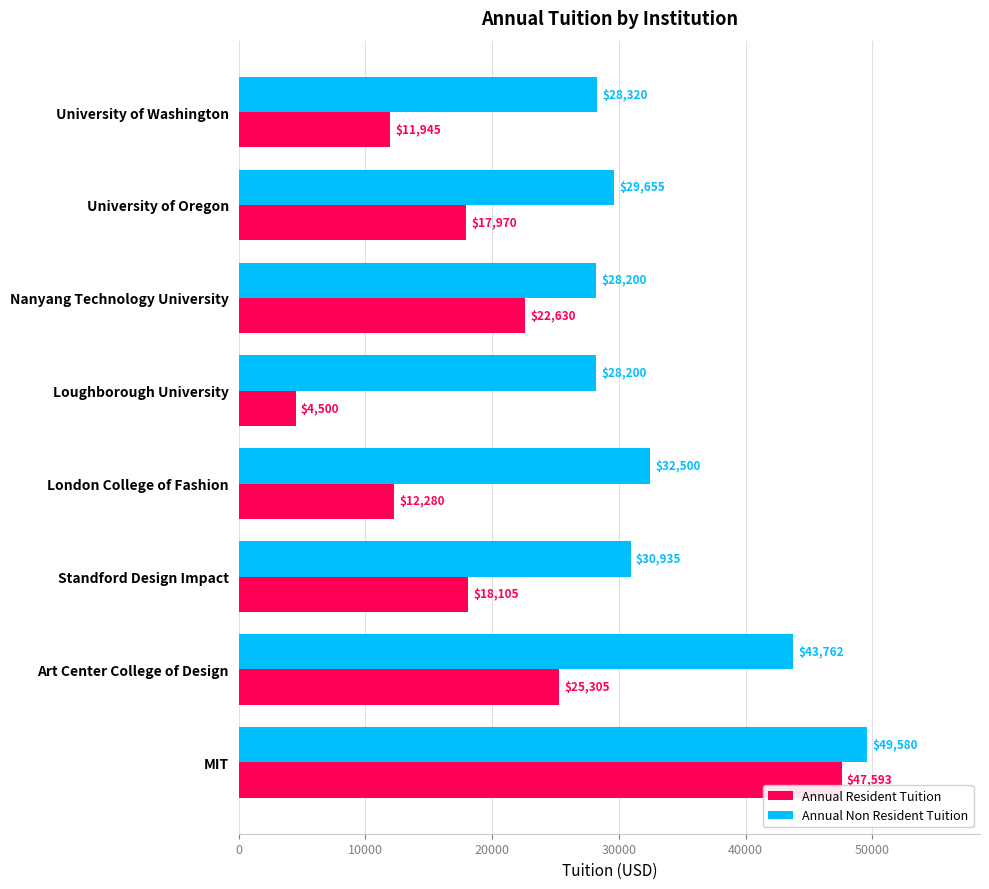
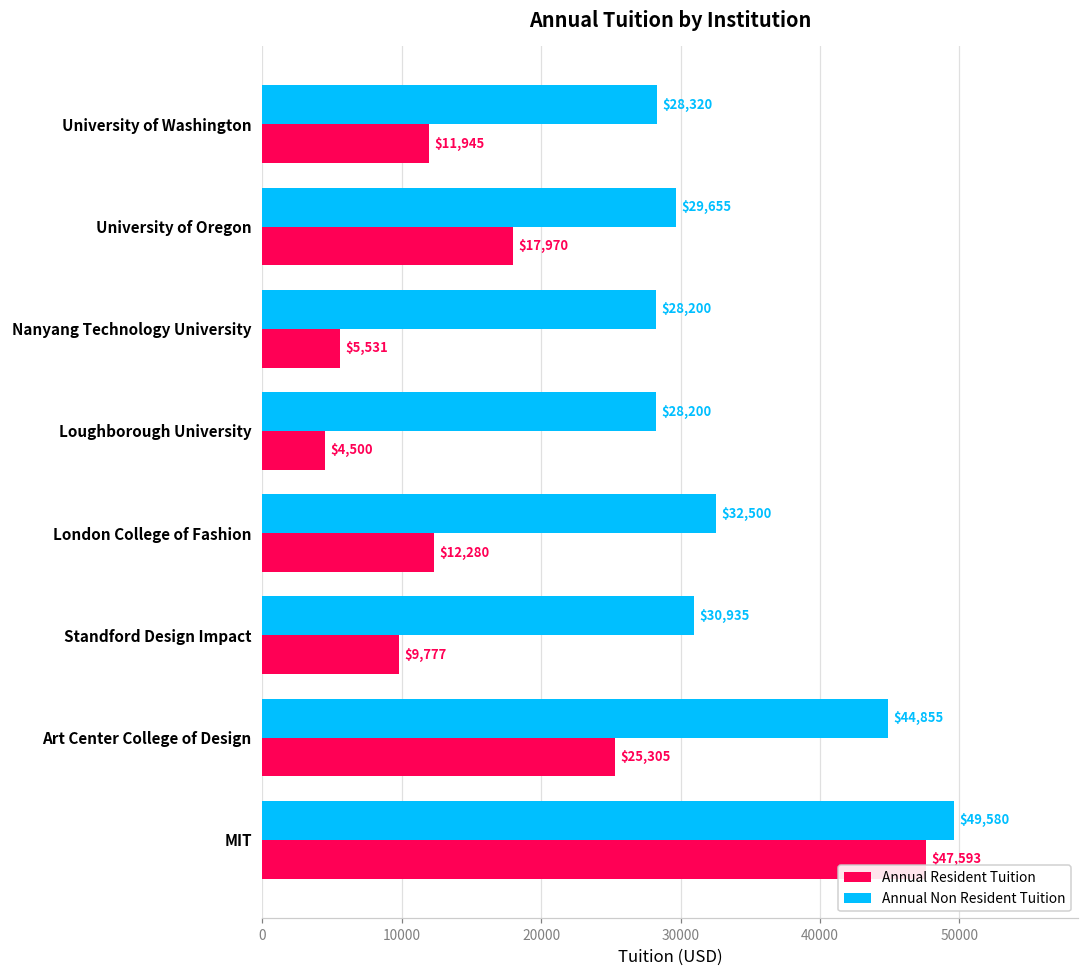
Annual Resident Tuition, Nanyang Technology University: $22,630 -> $5,531
Annual Resident Tuition, Standford Design Impact: $18,105 -> $9,777
Annual Non Resident Tuition, Art Center College of Design: $43,762 -> $44,855
